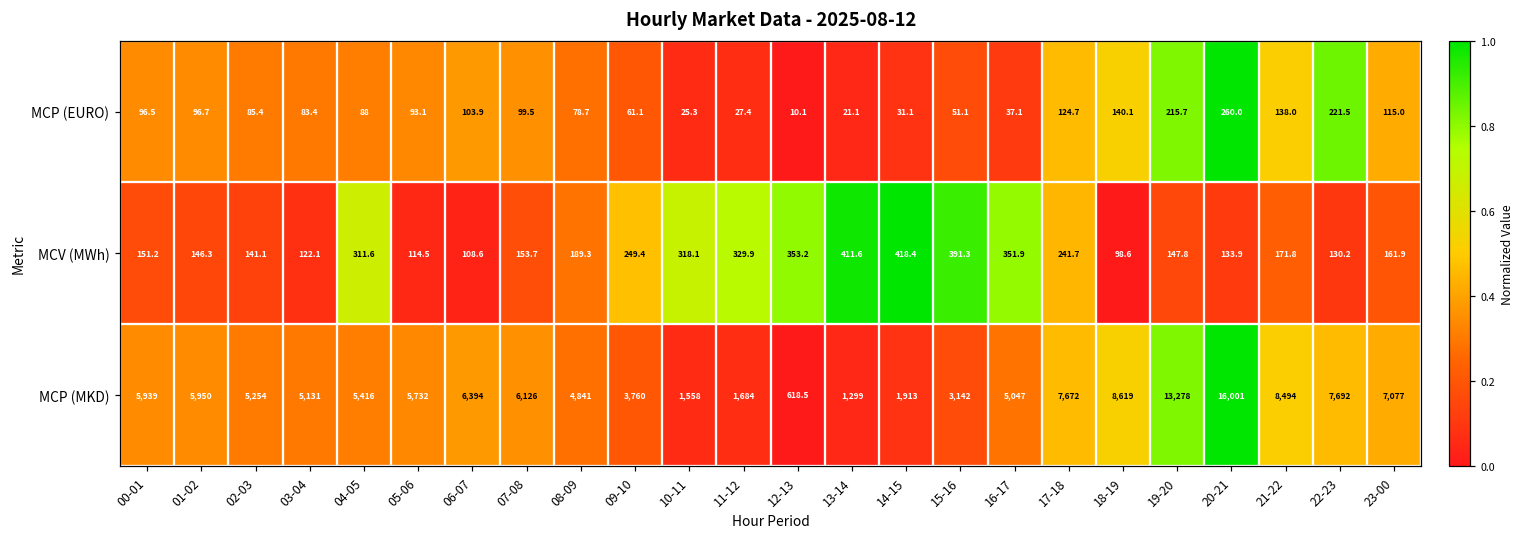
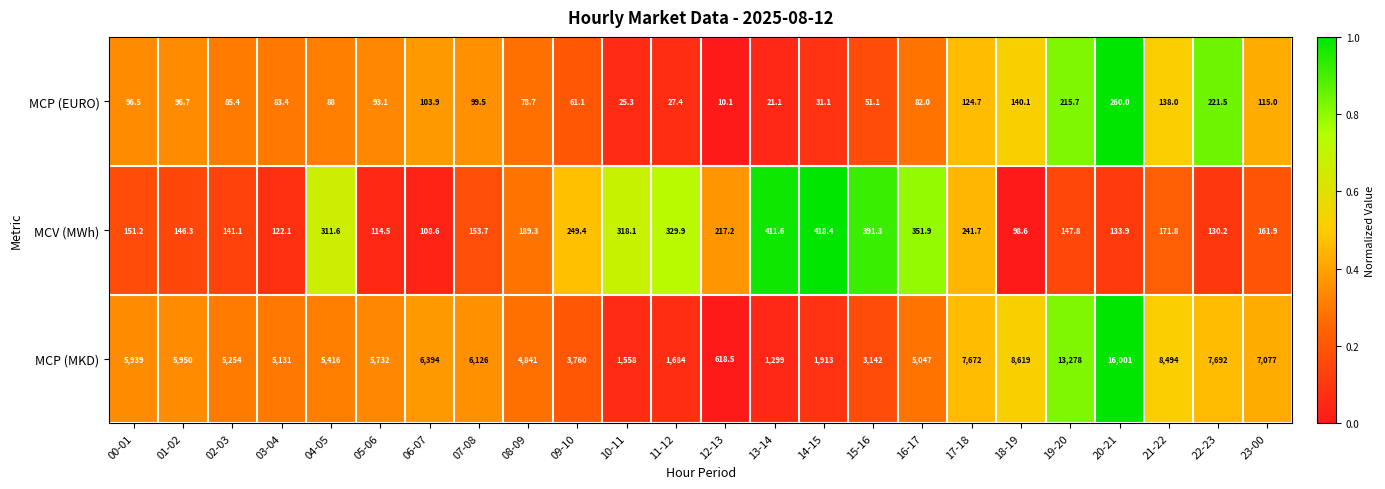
MCP (EURO), 16-17: 37.1 -> 82.0
MCV (MWh), 12-13: 353.2 -> 217.2
